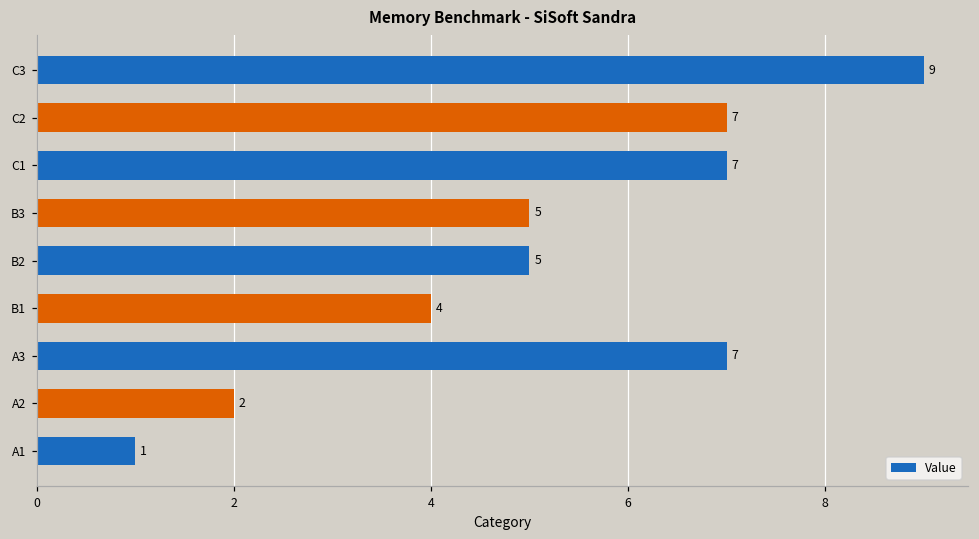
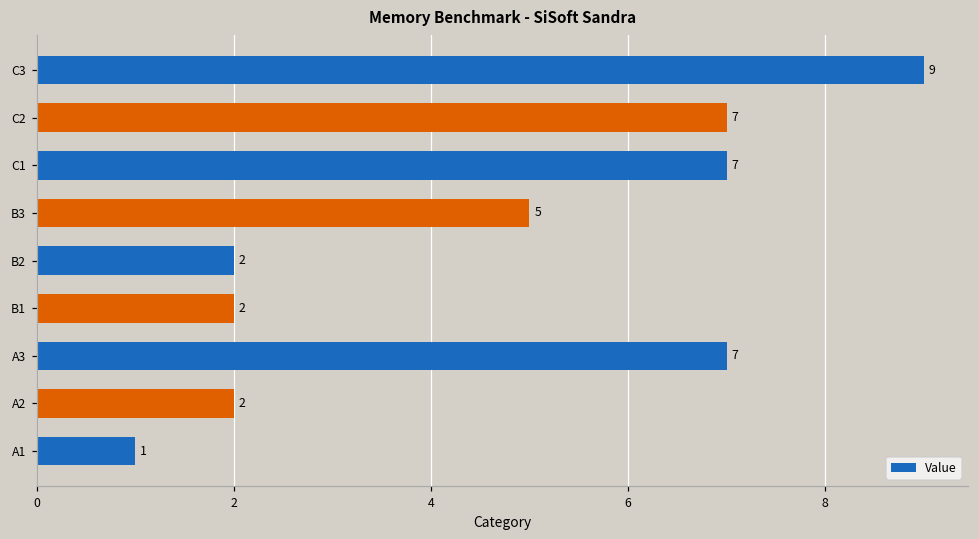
B2: 5 -> 2
B1: 4 -> 2
